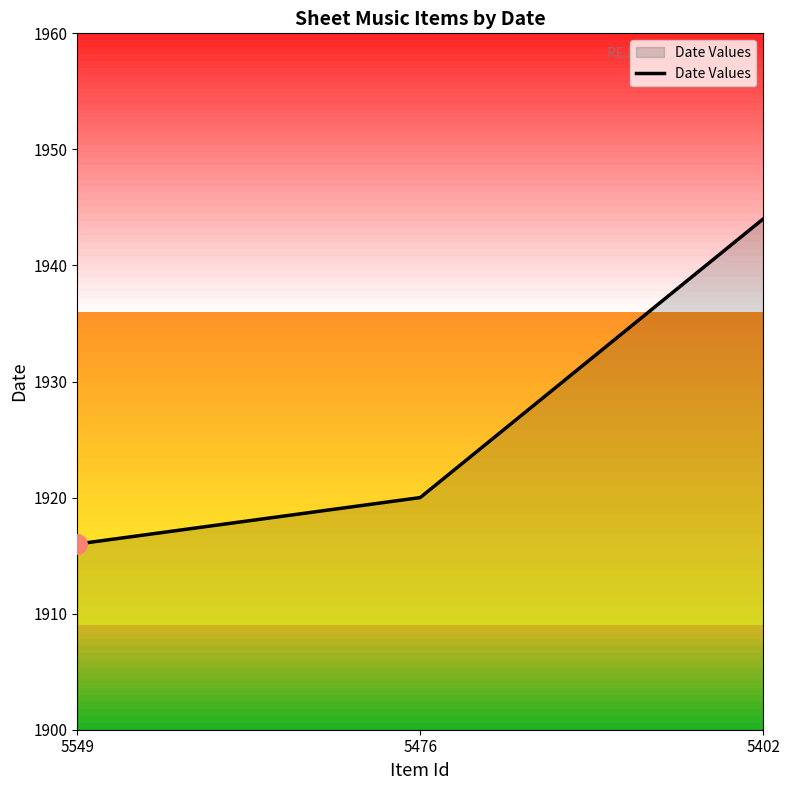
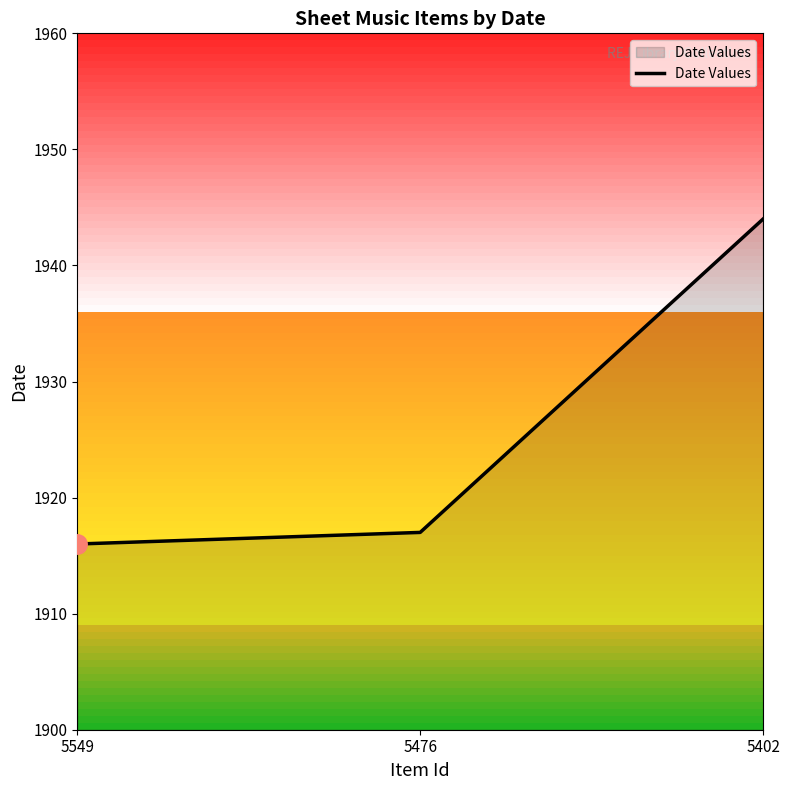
Date Values, 5476: 1920 -> 1917
